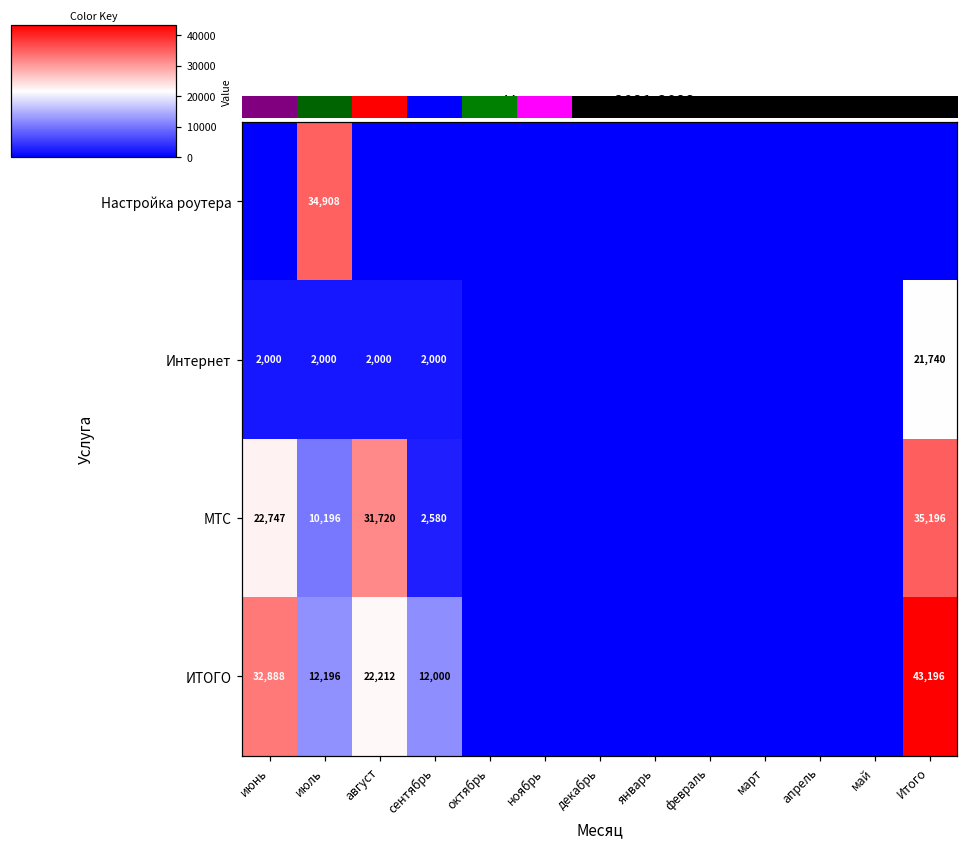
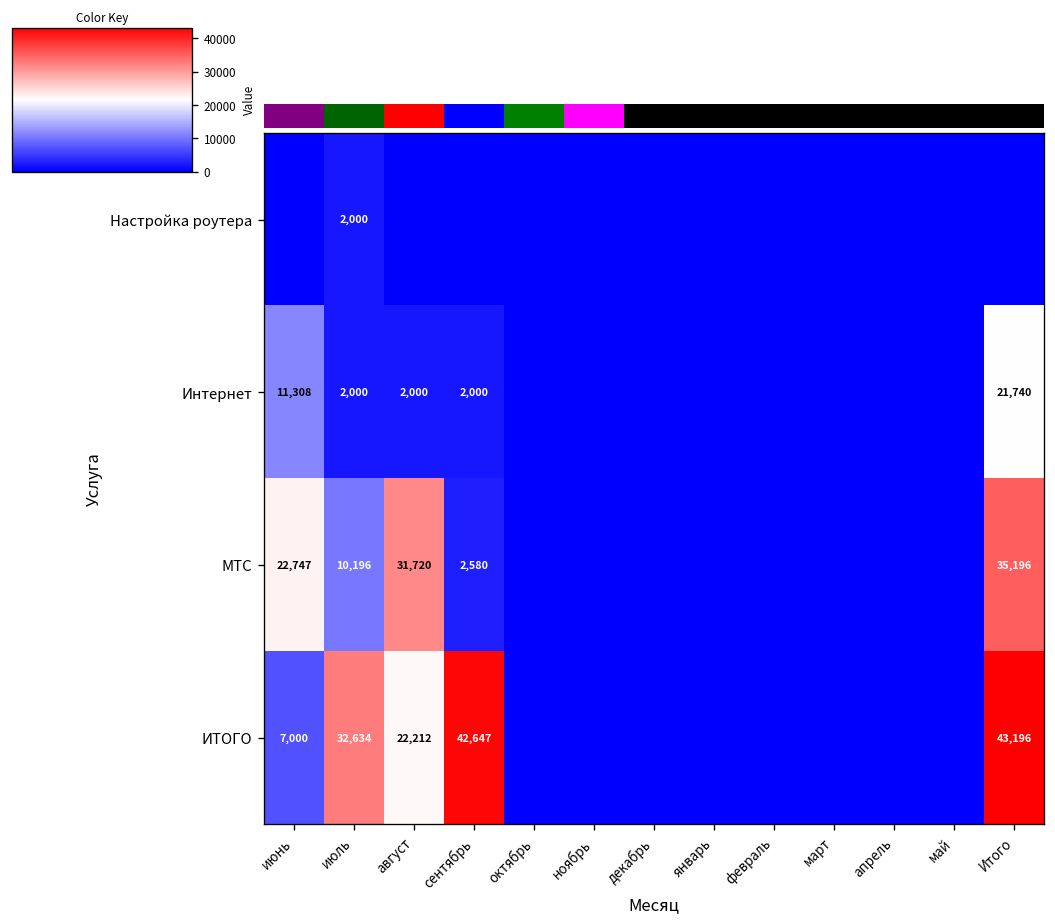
Услуги связи 2021-2022, Настройка роутера, июль: 34,908 -> 2,000
Услуги связи 2021-2022, Интернет, июнь: 2,000 -> 11,308
Услуги связи 2021-2022, ИТОГО, июнь: 32,888 -> 7,000
Услуги связи 2021-2022, ИТОГО, июль: 12,196 -> 32,634
Услуги связи 2021-2022, ИТОГО, сентябрь: 12,000 -> 42,647
